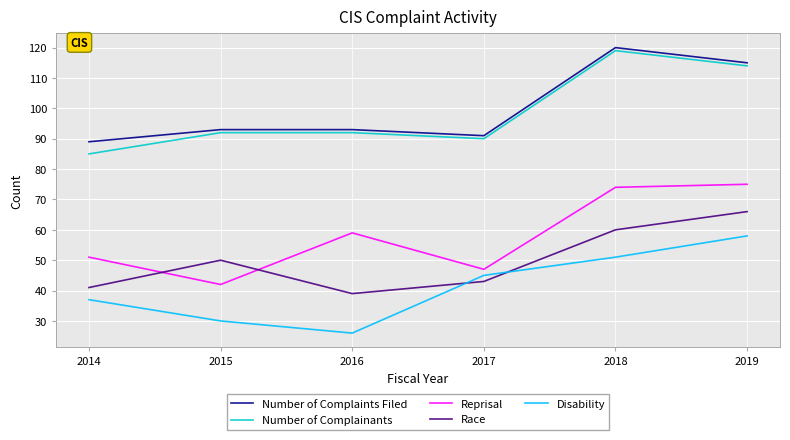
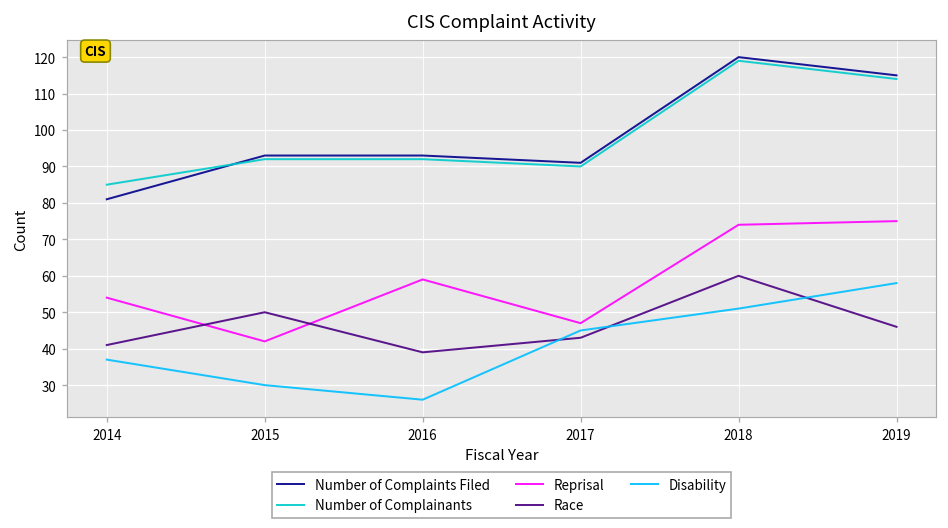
Number of Complaints Filed, 2014: 89 -> 81
Reprisal, 2014: 51 -> 54
Race, 2019: 66 -> 46
